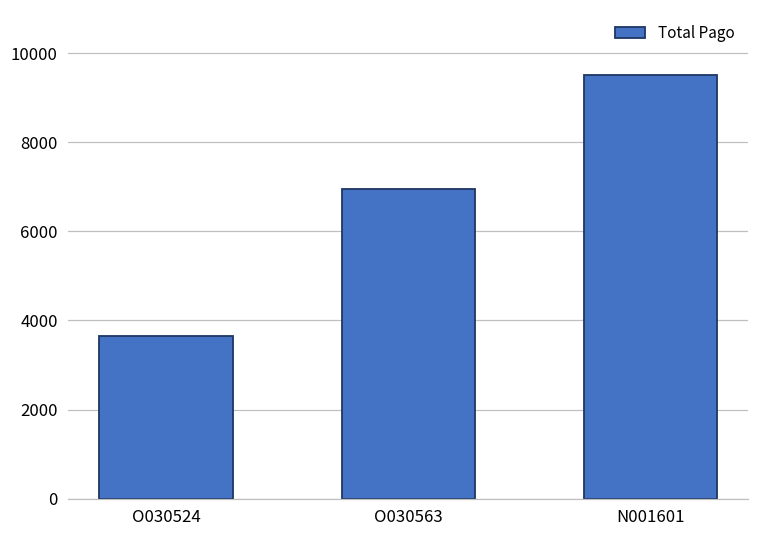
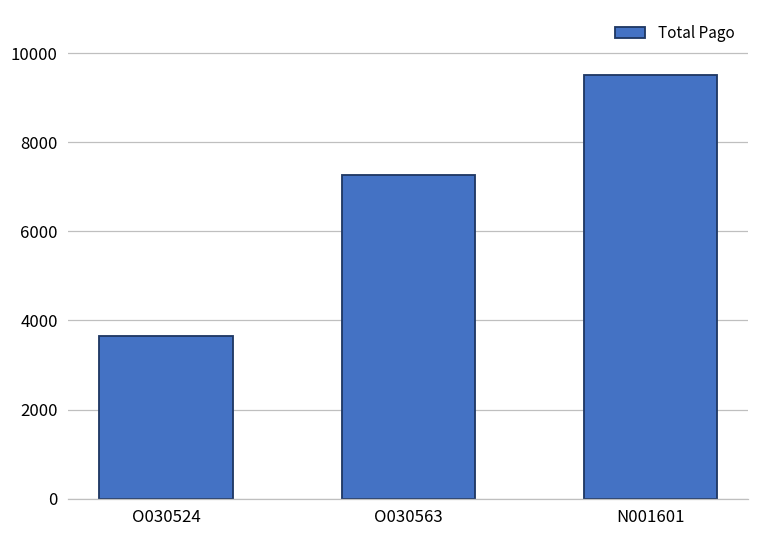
O030563: 7000 -> 7300
